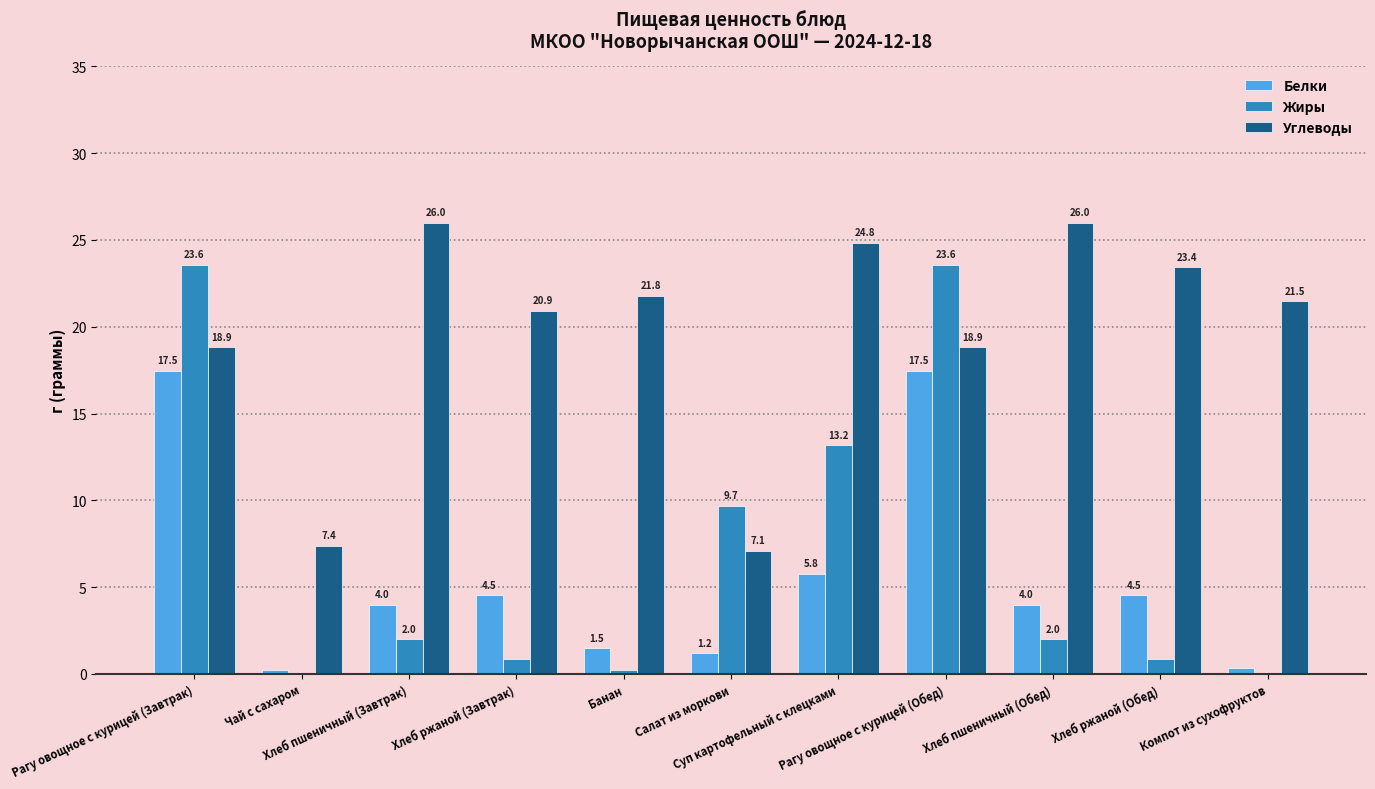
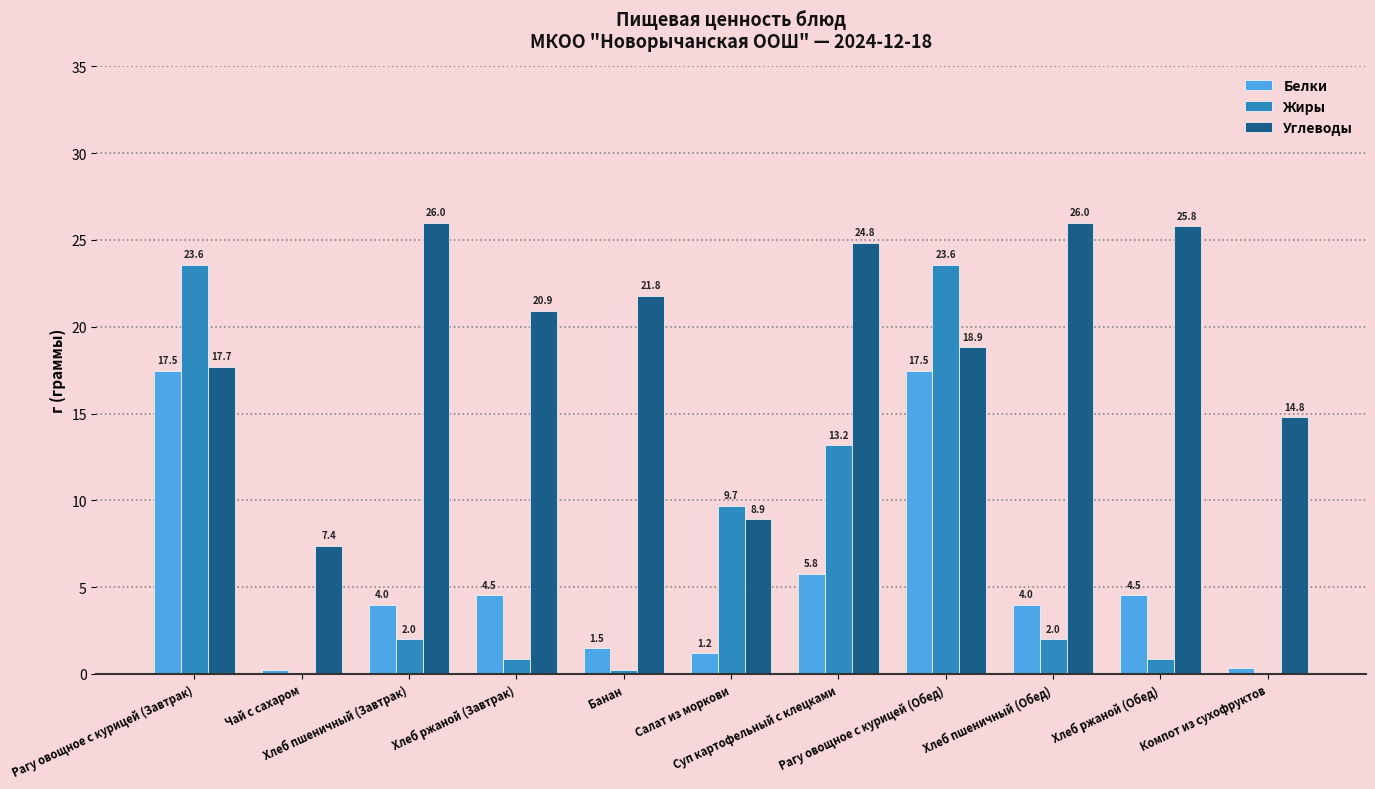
Углеводы, Рагу овощное с курицей (Завтрак): 18.9 -> 17.7
Углеводы, Салат из моркови: 7.1 -> 8.9
Углеводы, Хлеб ржаной (Обед): 23.4 -> 25.8
Углеводы, Компот из сухофруктов: 21.5 -> 14.8
